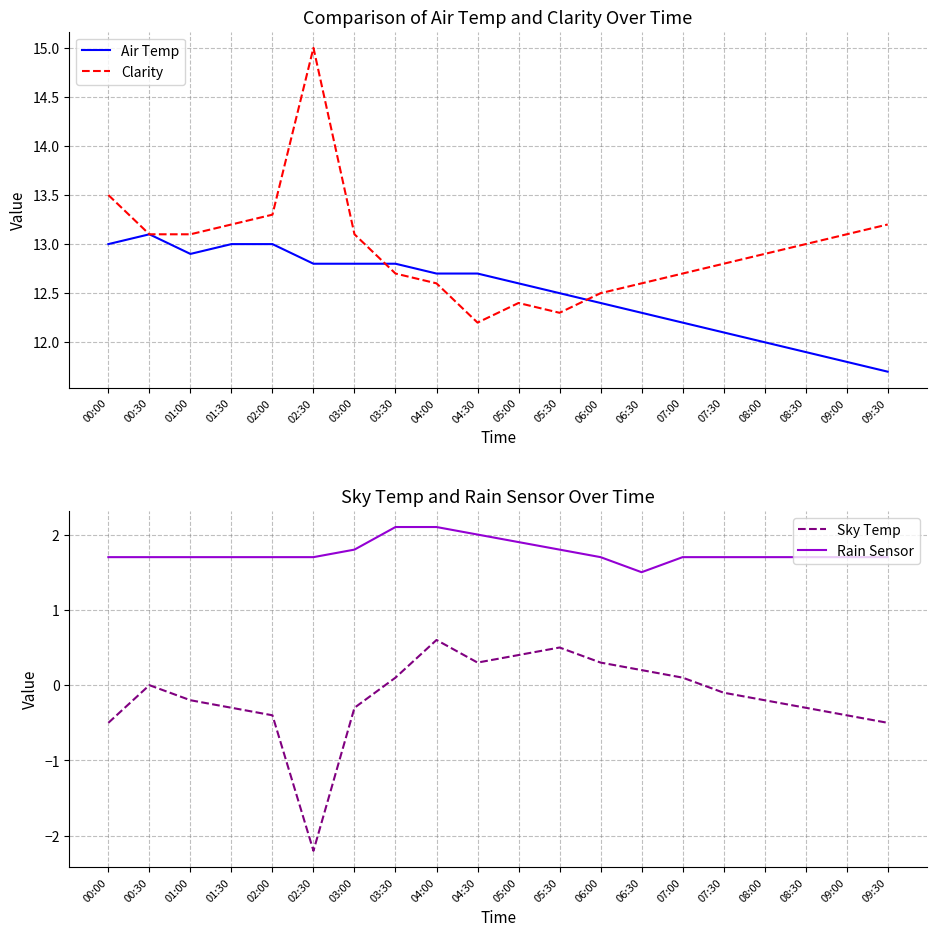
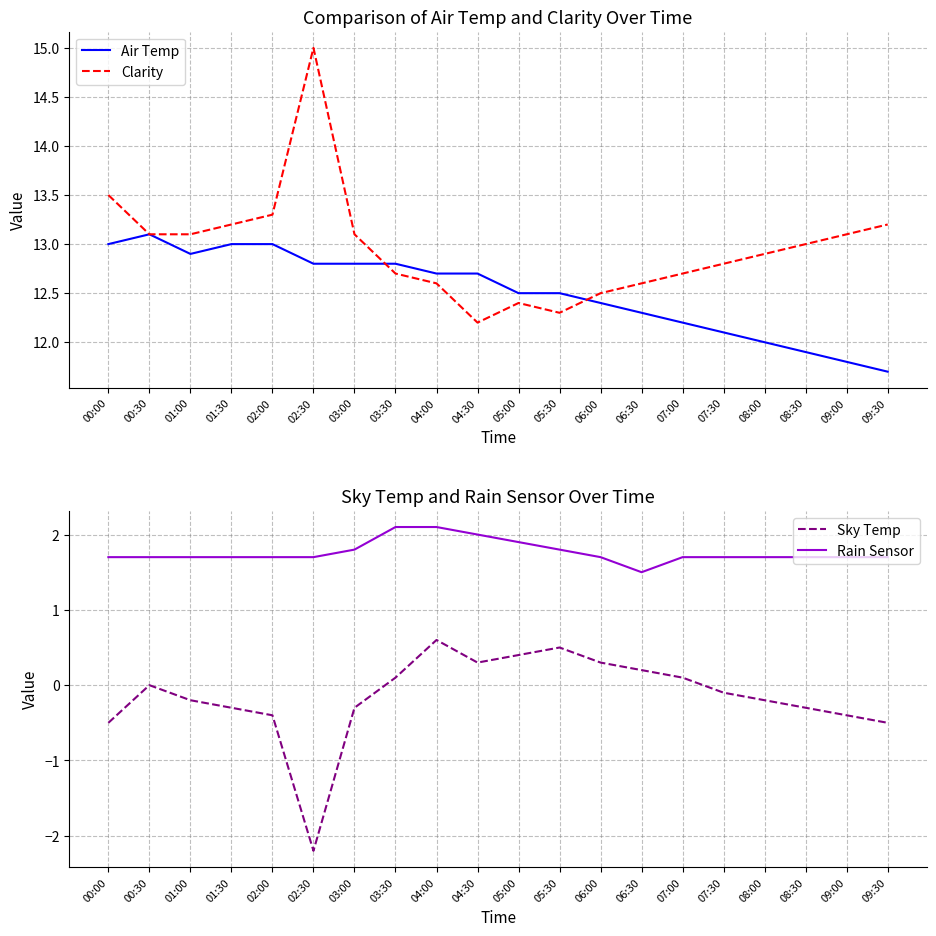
Comparison of Air Temp and Clarity Over Time, Air Temp, 05:00: 12.6 -> 12.5
